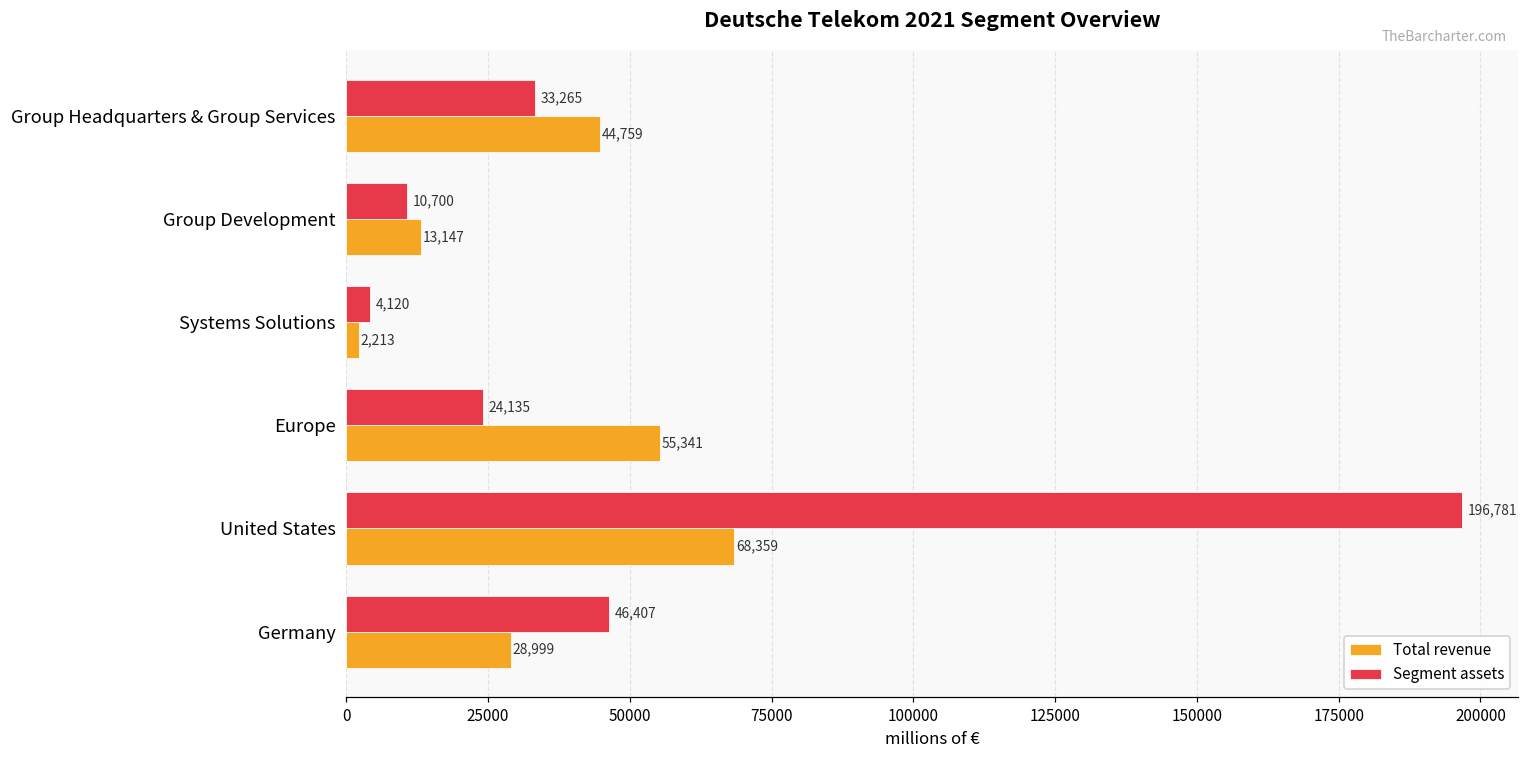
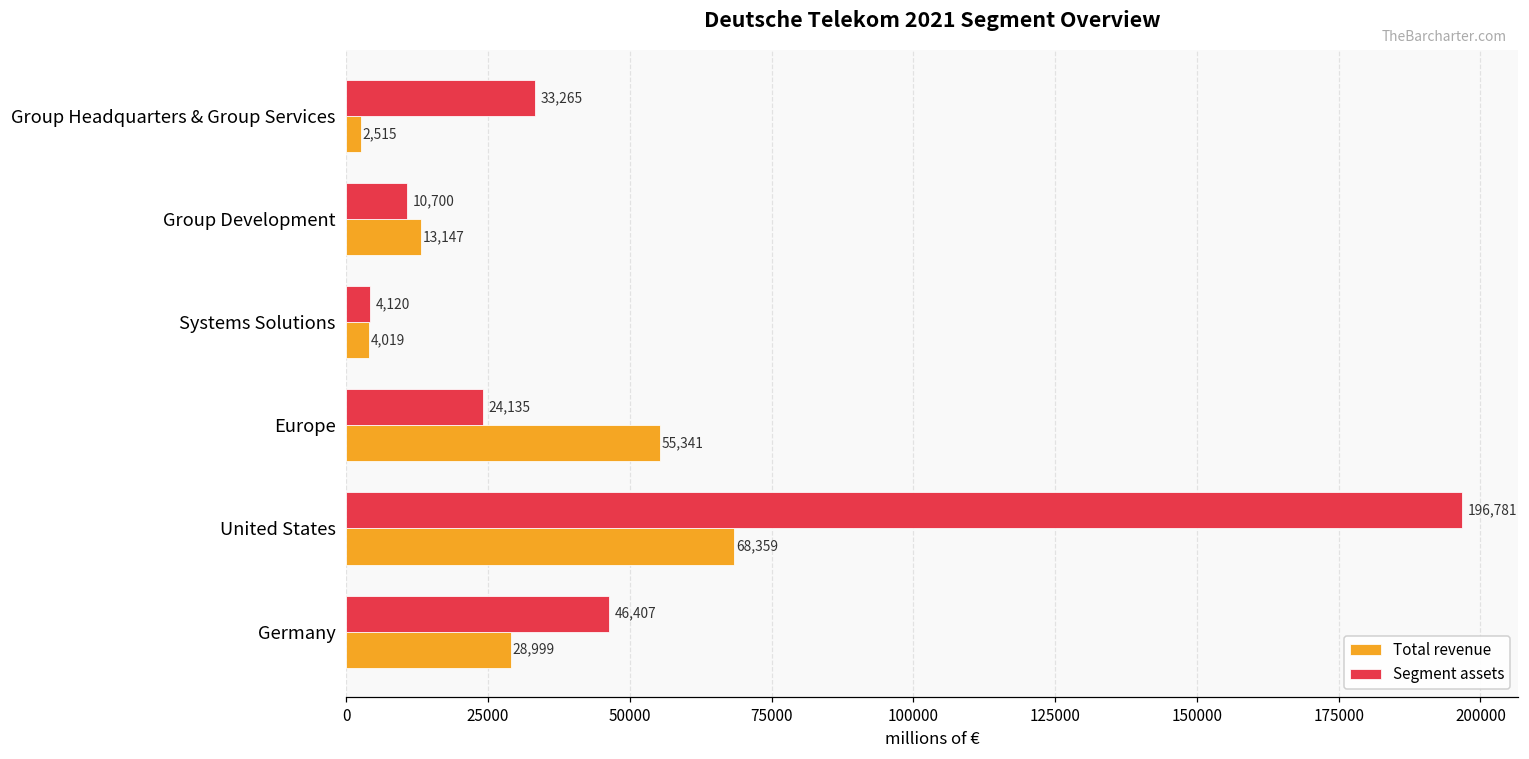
Total revenue, Group Headquarters & Group Services: 44,759 -> 2,515
Total revenue, Systems Solutions: 2,213 -> 4,019
